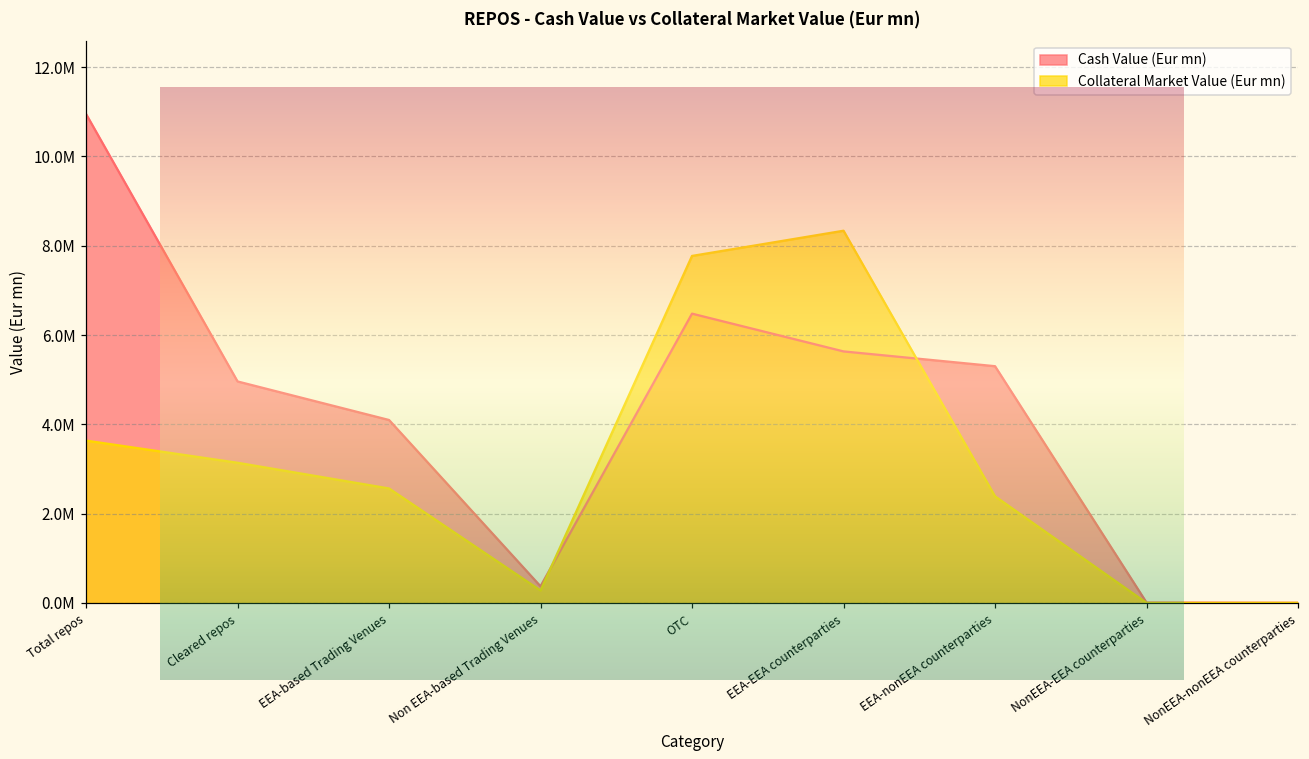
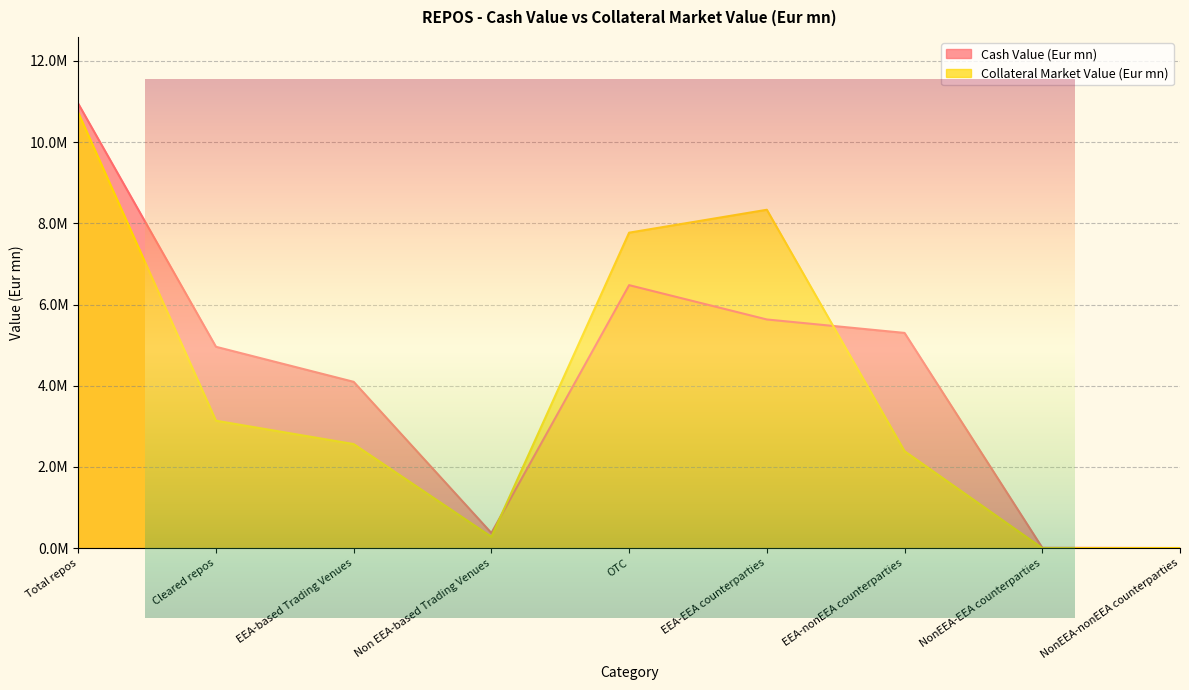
REPOS - Cash Value vs Collateral Market Value (Eur mn), Collateral Market Value (Eur mn), Total repos: 3600000 -> 10700000
